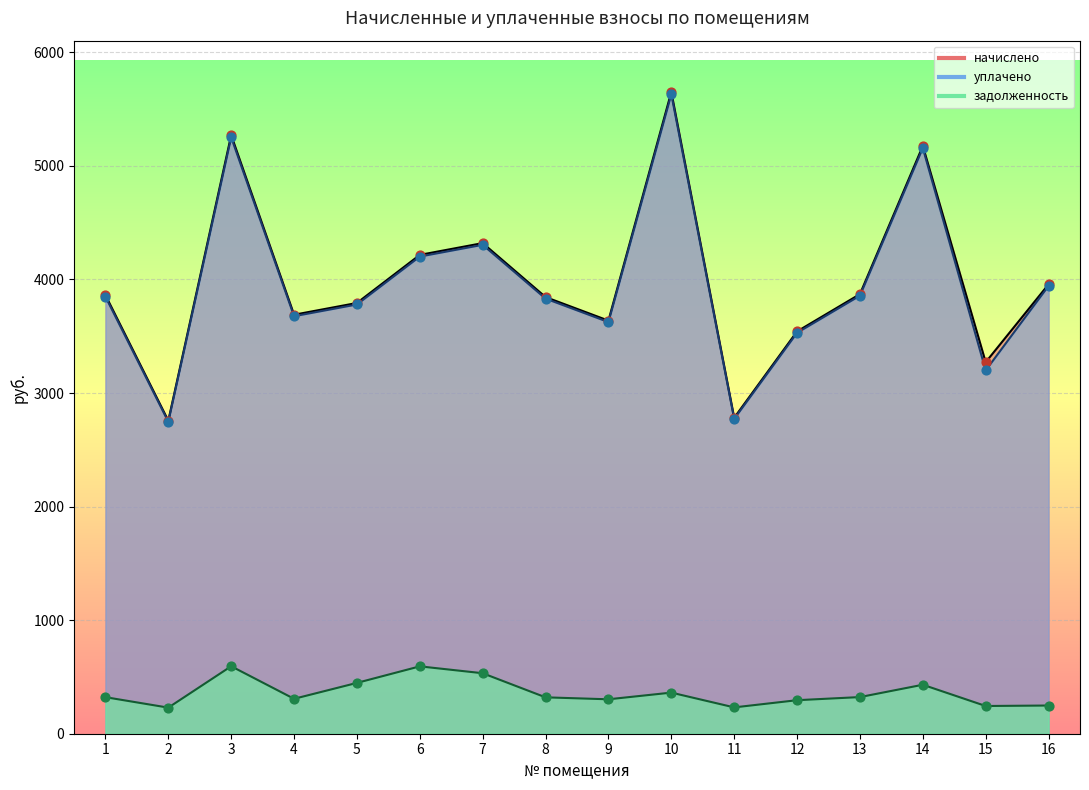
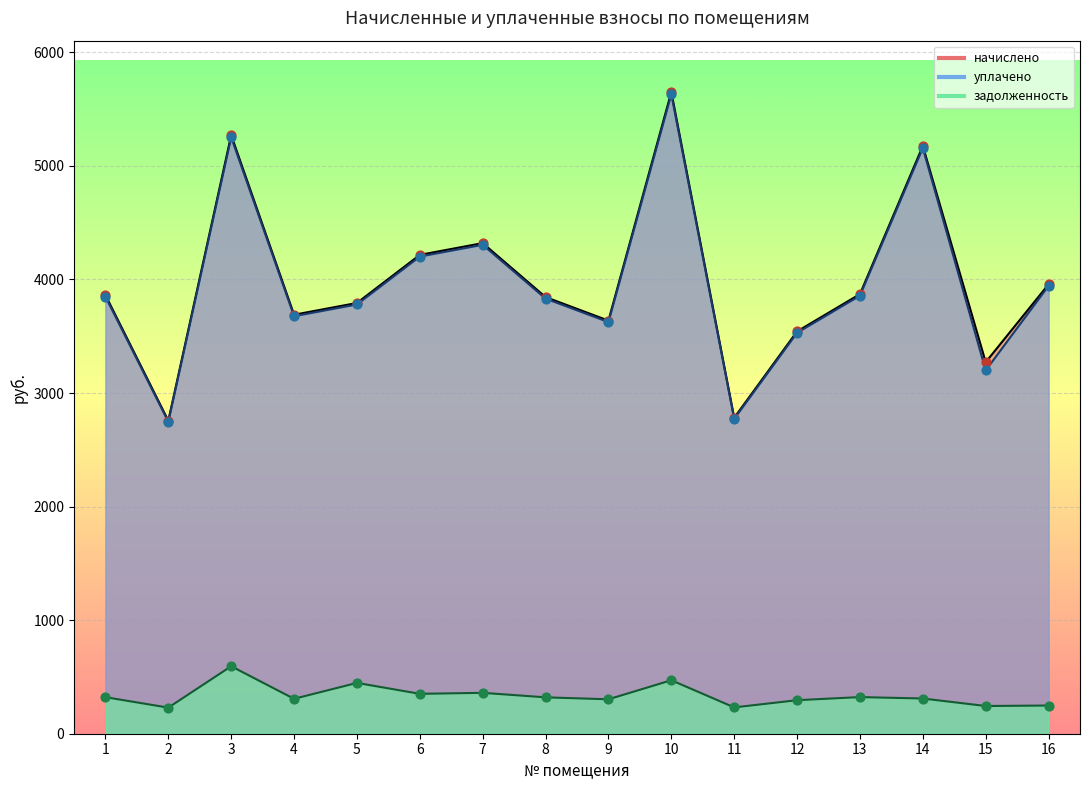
задолженность, 6: 590 -> 350
задолженность, 7: 530 -> 360
задолженность, 10: 360 -> 470
задолженность, 14: 430 -> 310
